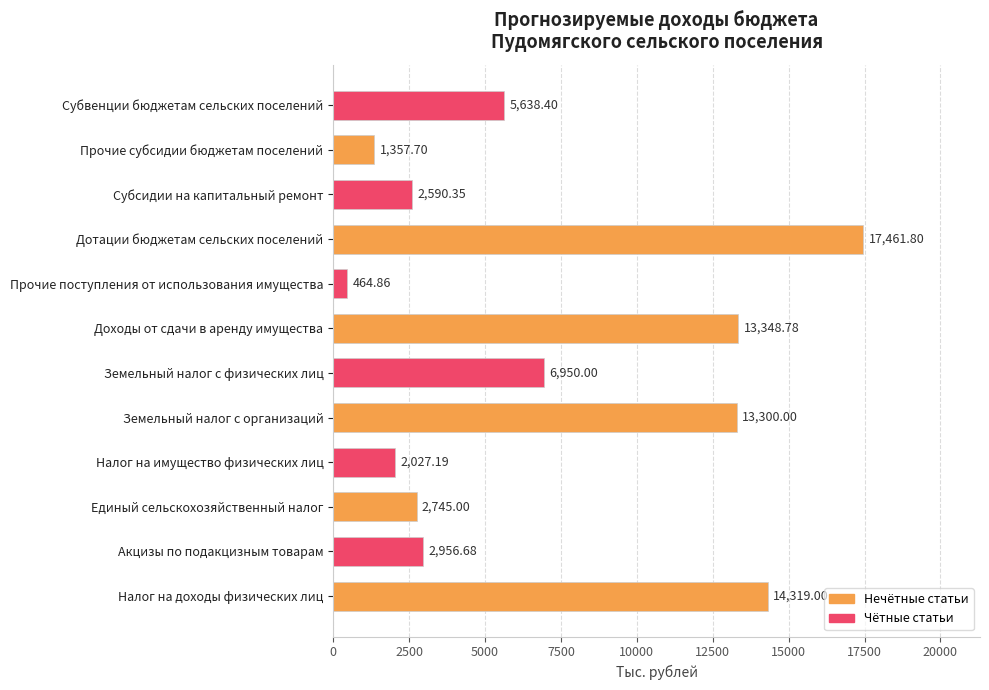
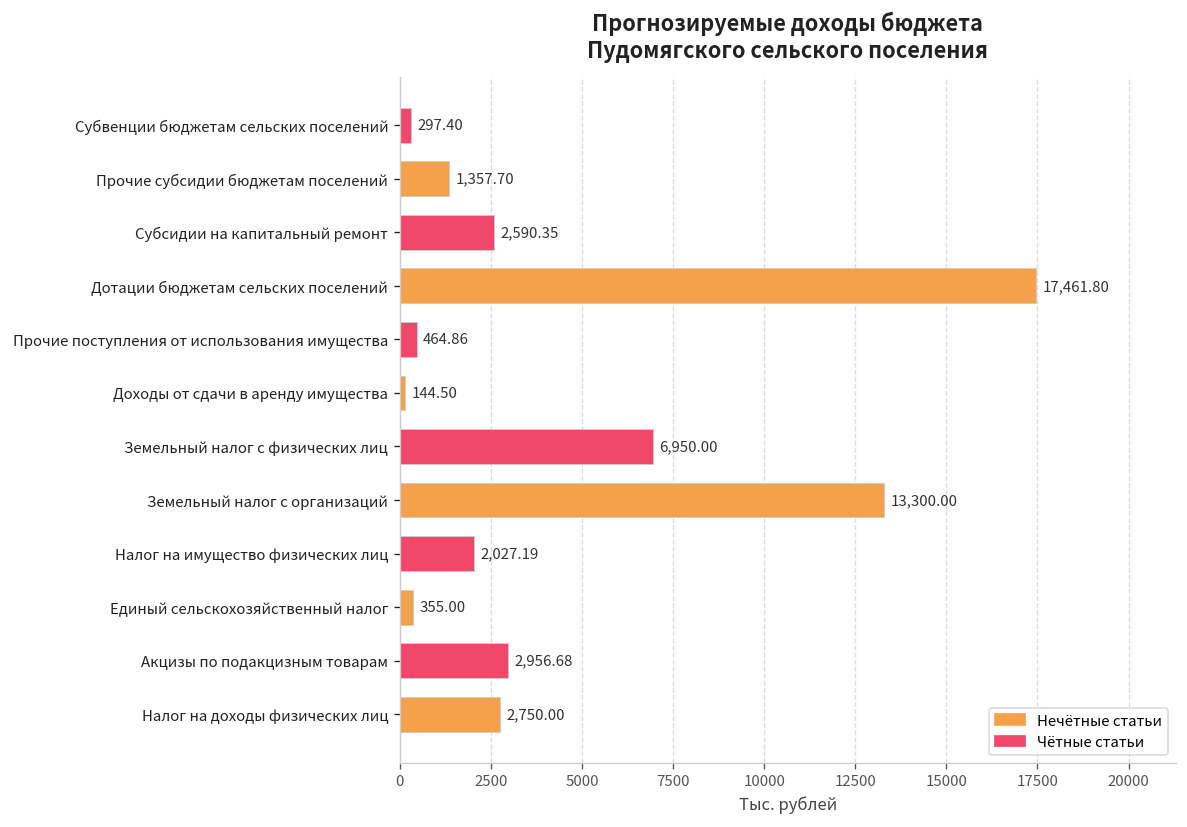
Субвенции бюджетам сельских поселений: 5,638.40 -> 297.40
Доходы от сдачи в аренду имущества: 13,348.78 -> 144.50
Единый сельскохозяйственный налог: 2,745.00 -> 355.00
Налог на доходы физических лиц: 14,319.00 -> 2,750.00
